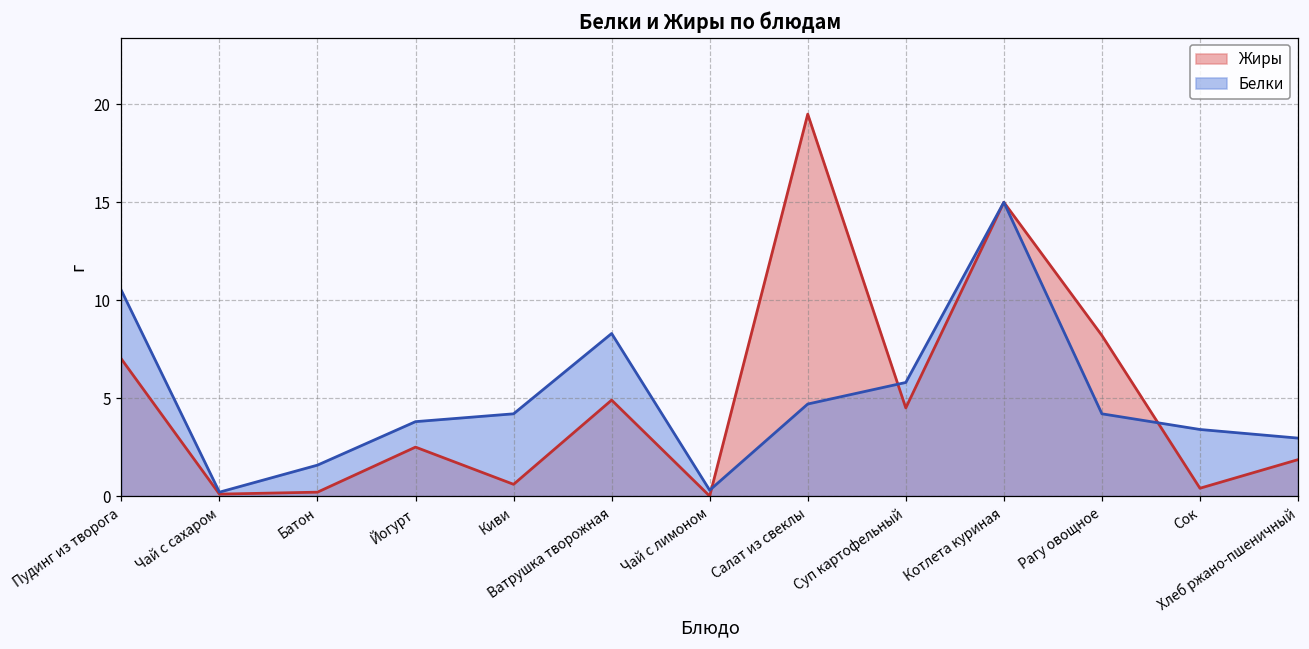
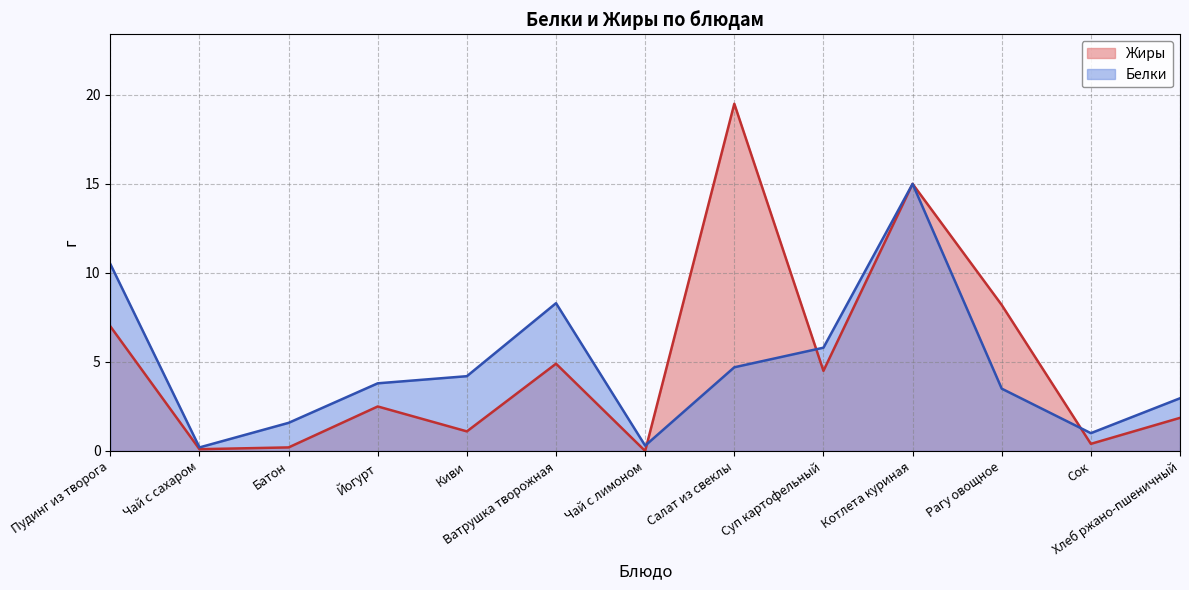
Жиры, Киви: 0.6 -> 1.1
Белки, Рагу овощное: 4.2 -> 3.5
Белки, Сок: 3.4 -> 1.0
